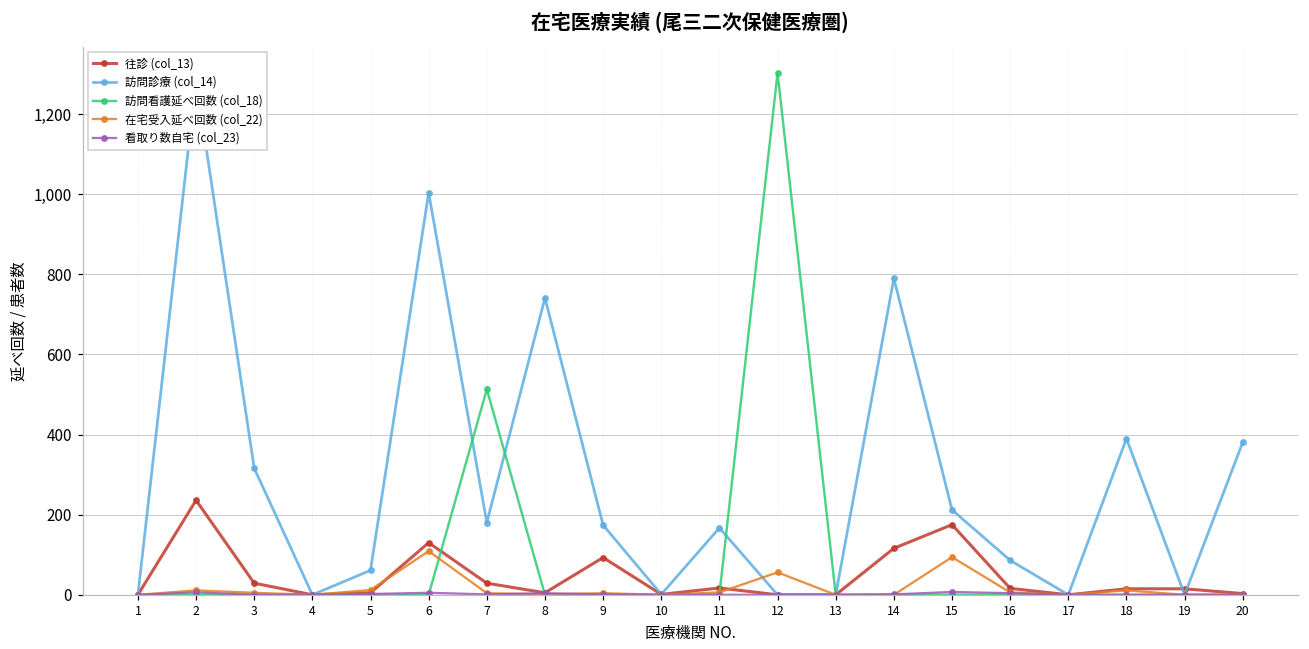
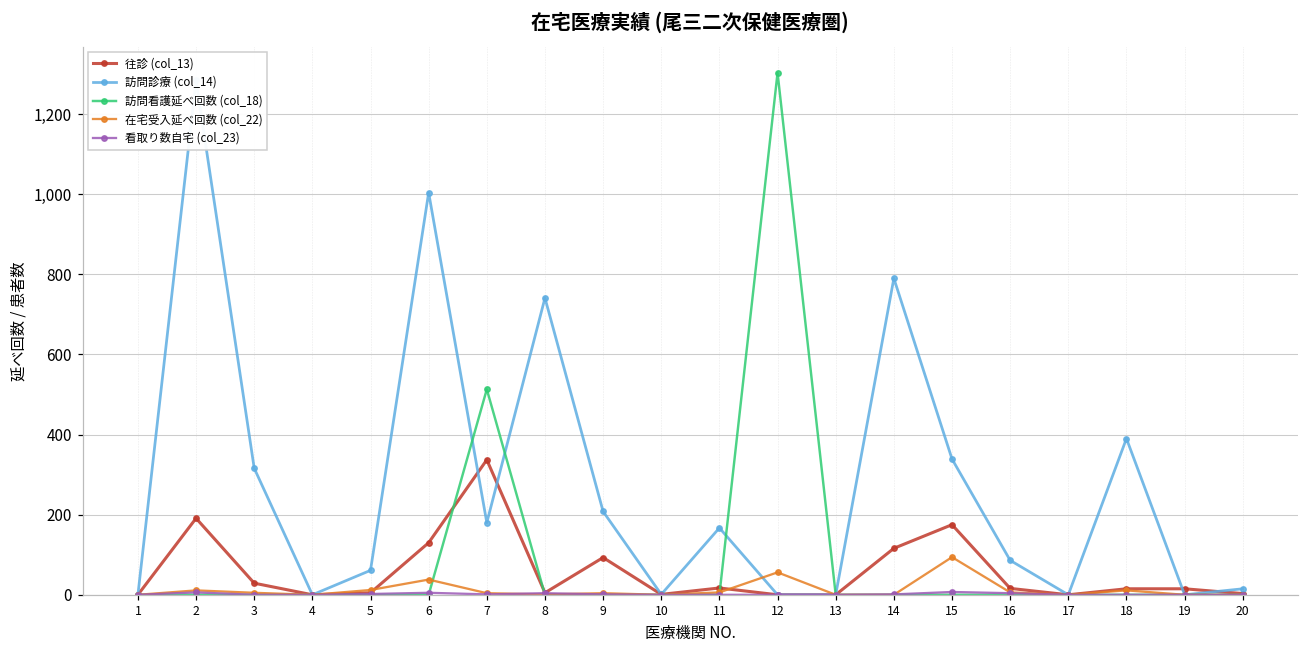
往診 (col_13), 2: 240 -> 190
在宅受入延べ回数 (col_22), 6: 110 -> 40
往診 (col_13), 7: 30 -> 340
訪問診療 (col_14), 9: 170 -> 210
訪問診療 (col_14), 15: 210 -> 340
訪問診療 (col_14), 20: 380 -> 20
